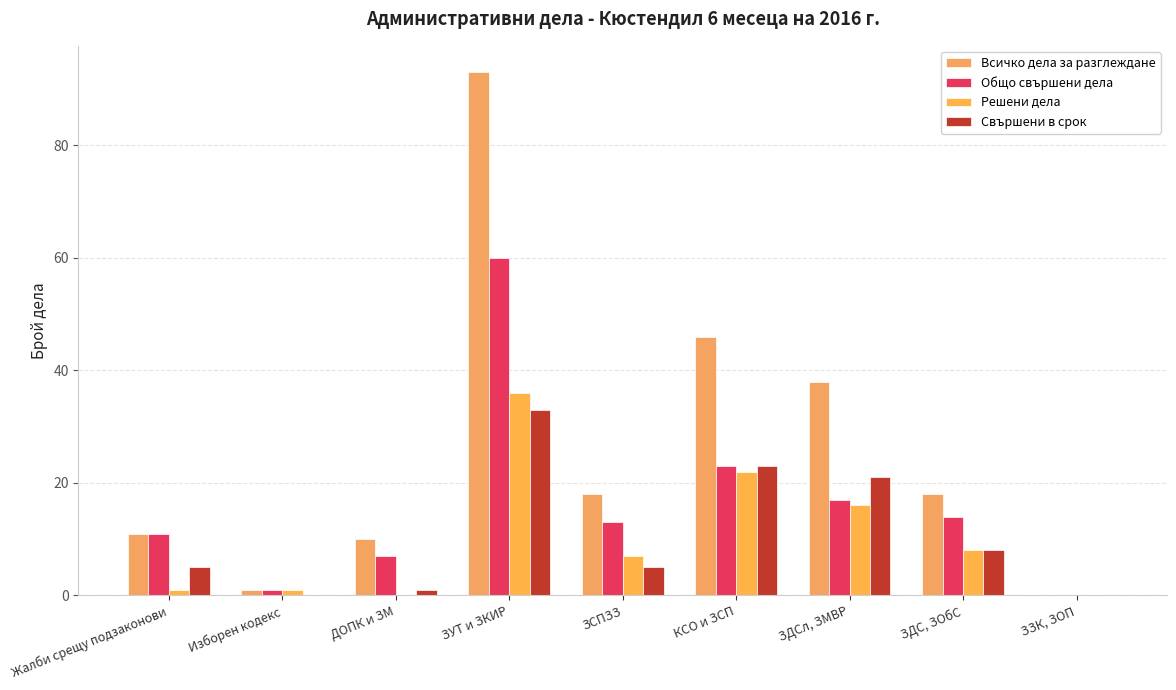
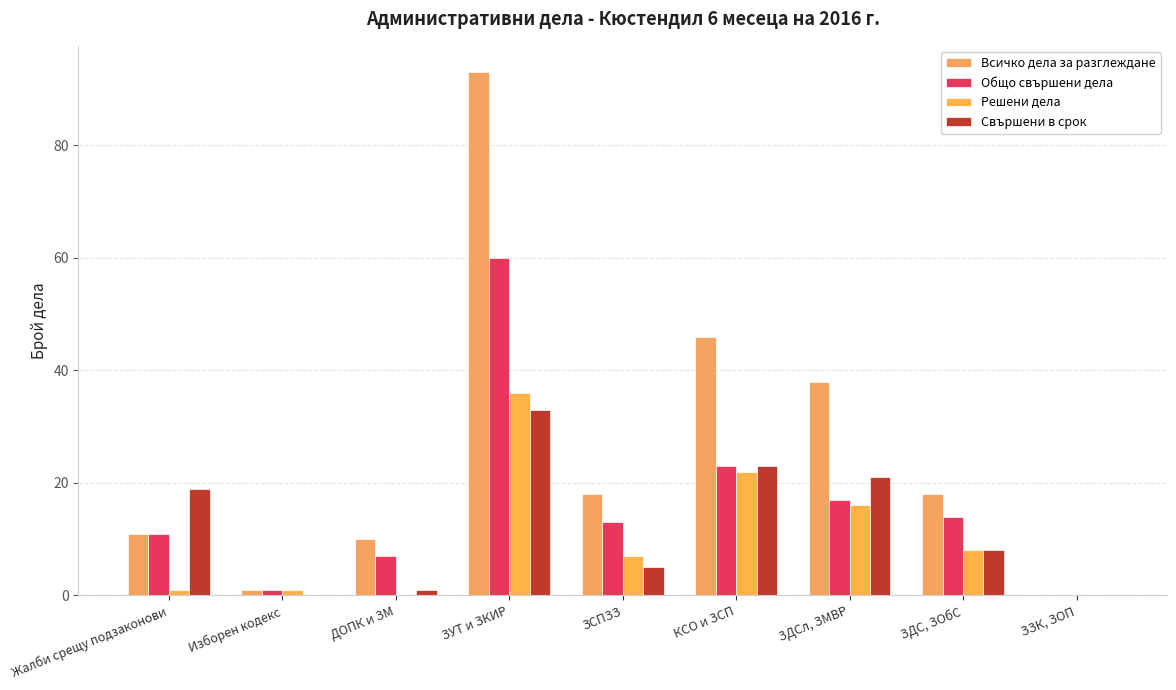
Свършени в срок, Жалби срещу подзаконови: 5 -> 19
